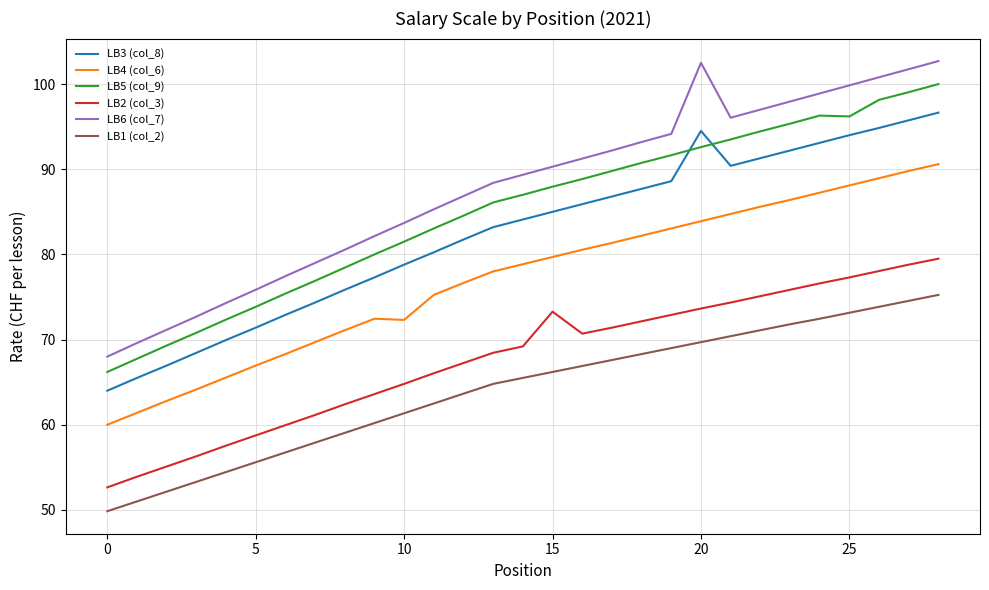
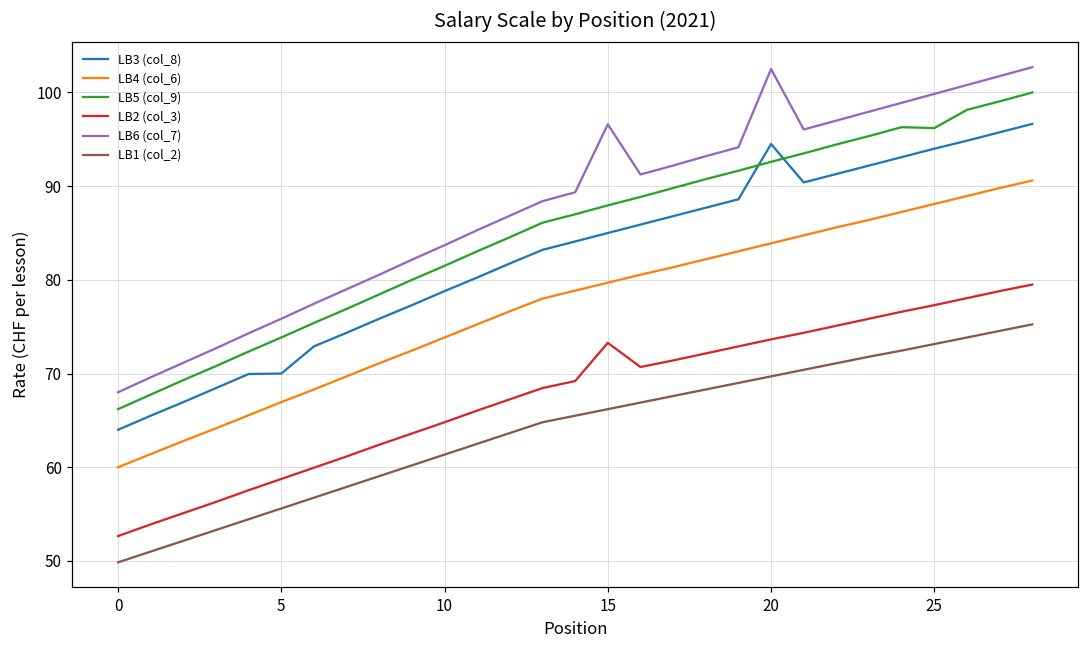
LB3 (col_8), 5: 71 -> 70
LB4 (col_6), 10: 72 -> 74
LB6 (col_7), 15: 90 -> 97
